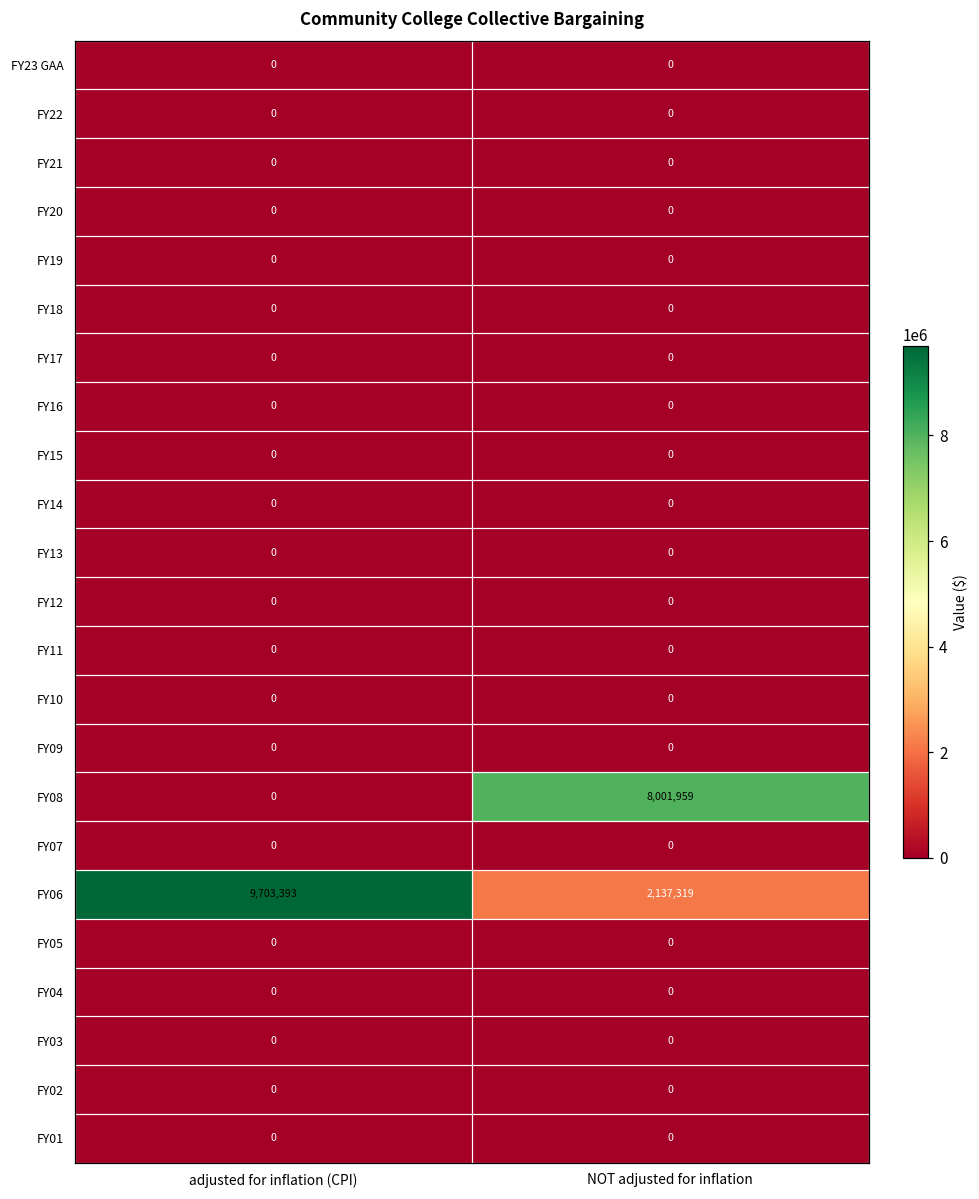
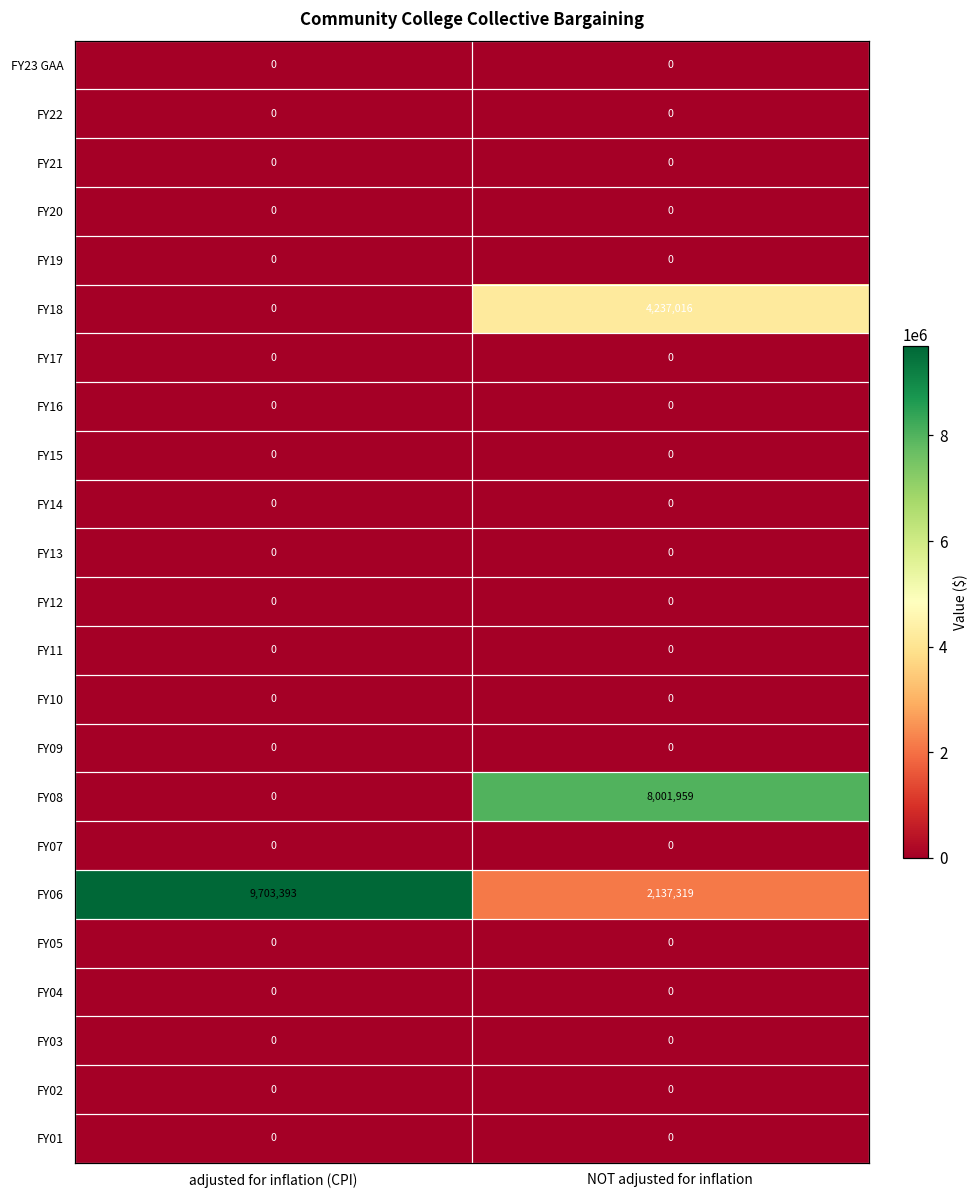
FY18, NOT adjusted for inflation: 0 -> 4,237,016
